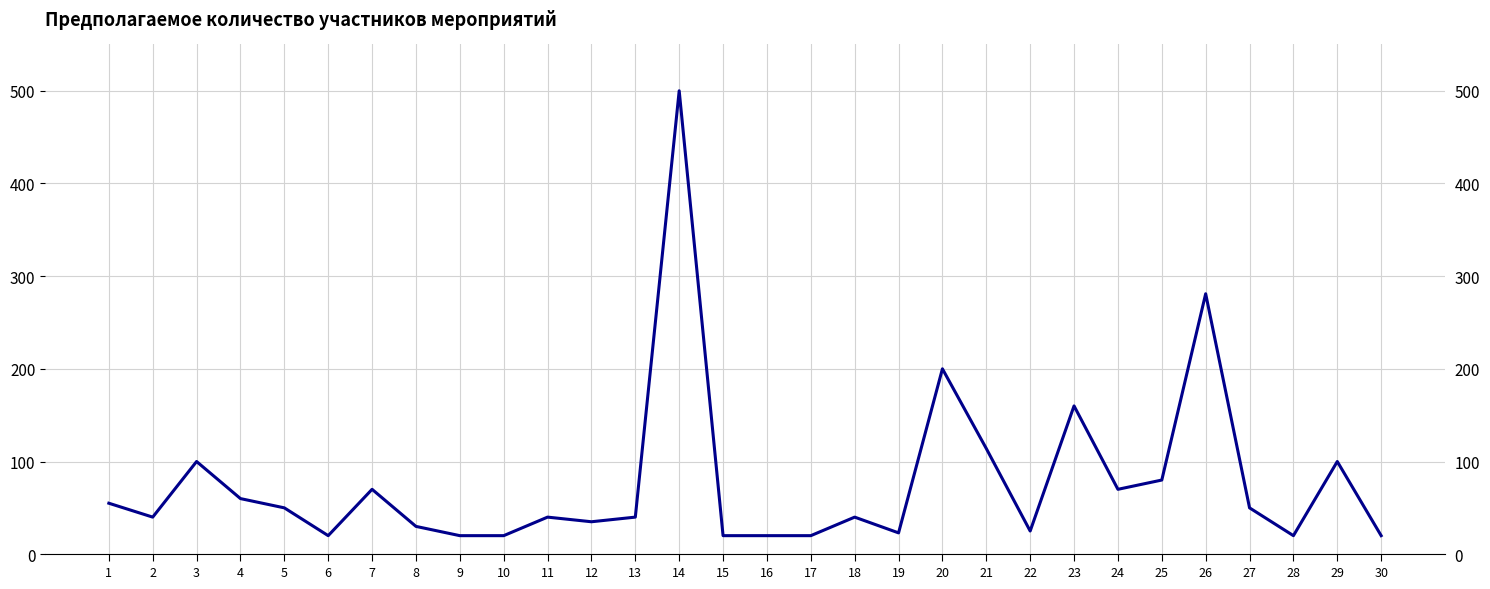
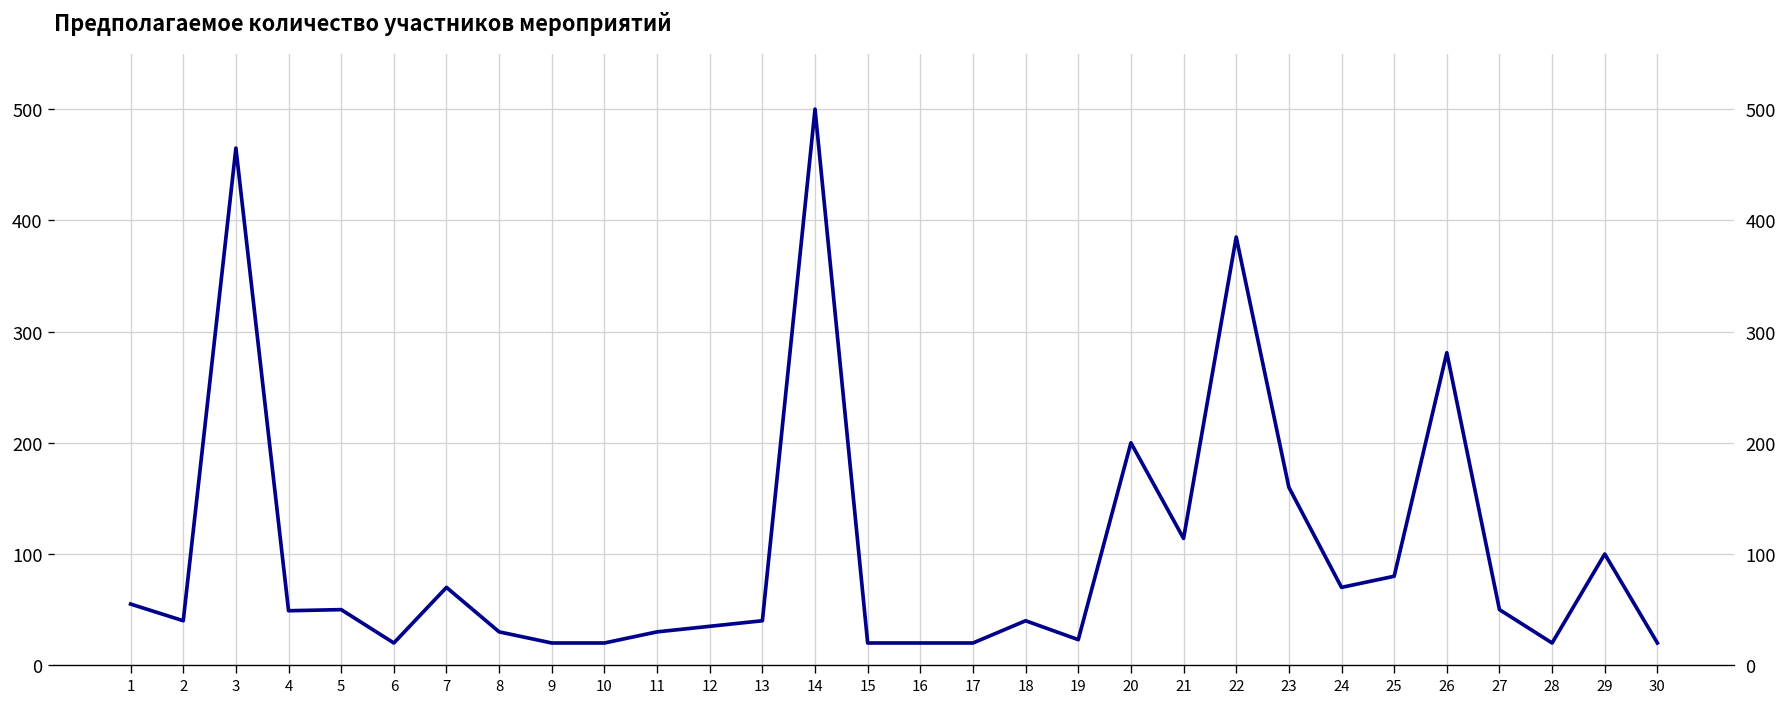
3: 100 -> 470
4: 60 -> 50
11: 40 -> 30
22: 30 -> 390
